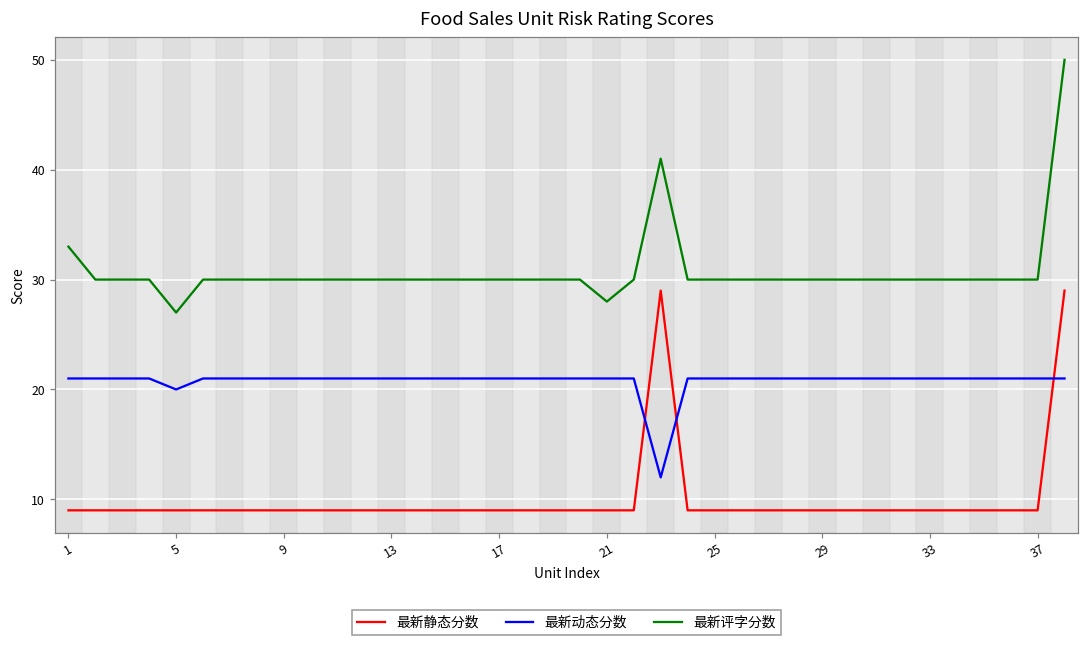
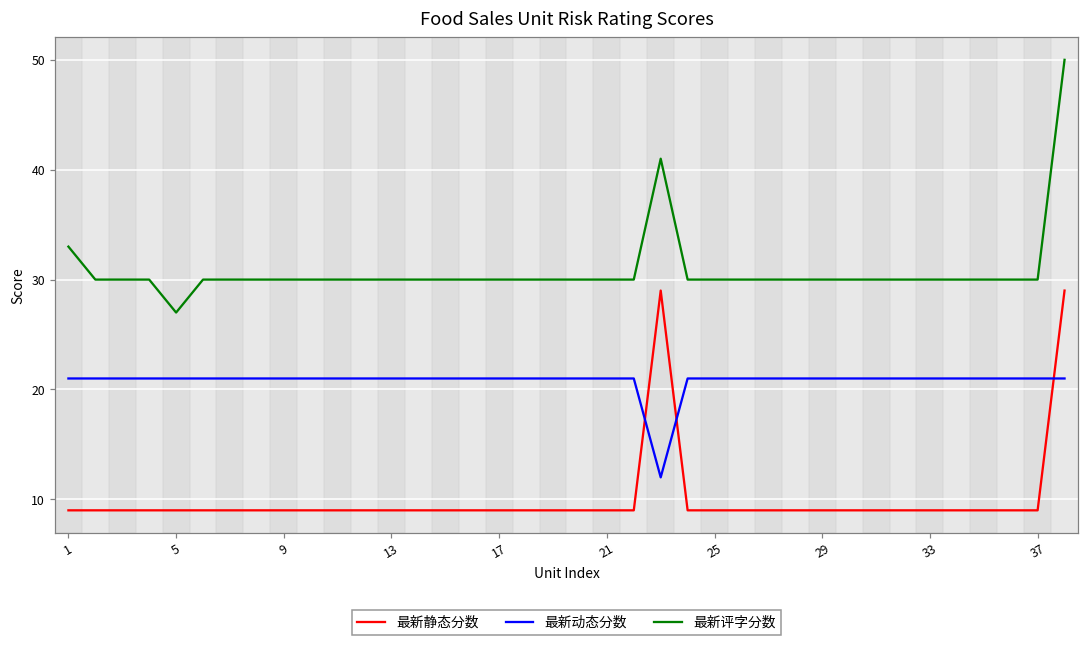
最新动态分数, 5: 20 -> 21
最新评字分数, 21: 28 -> 30
